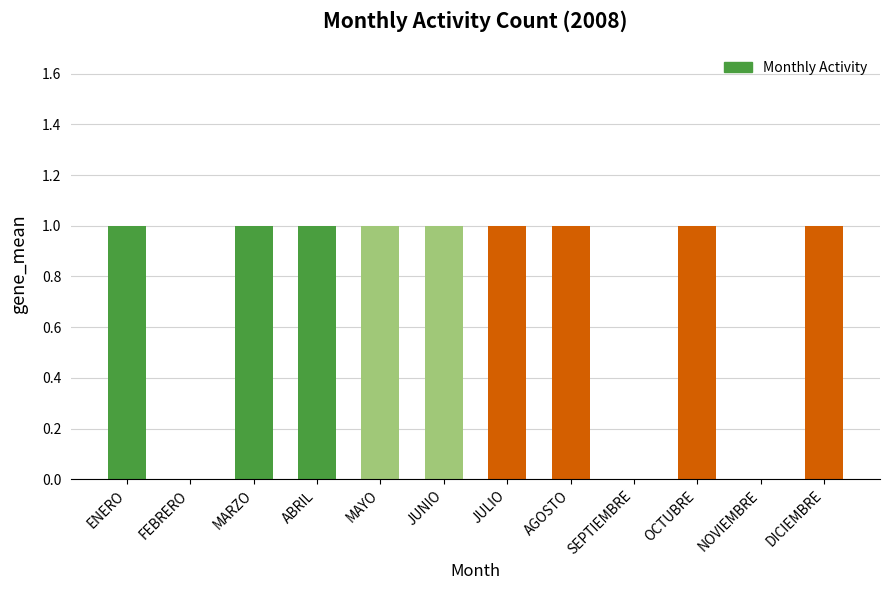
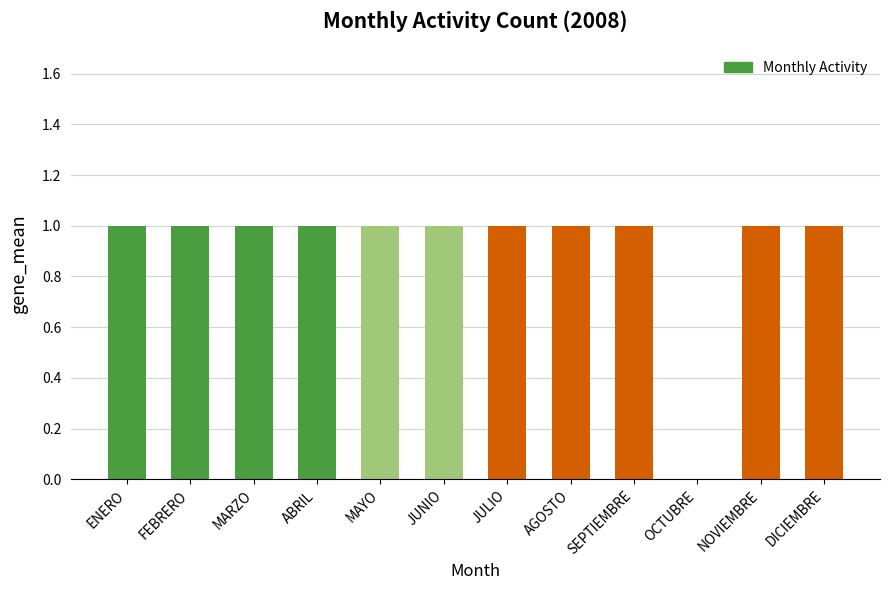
FEBRERO: 0 -> 1
SEPTIEMBRE: 0 -> 1
OCTUBRE: 1 -> 0
NOVIEMBRE: 0 -> 1
